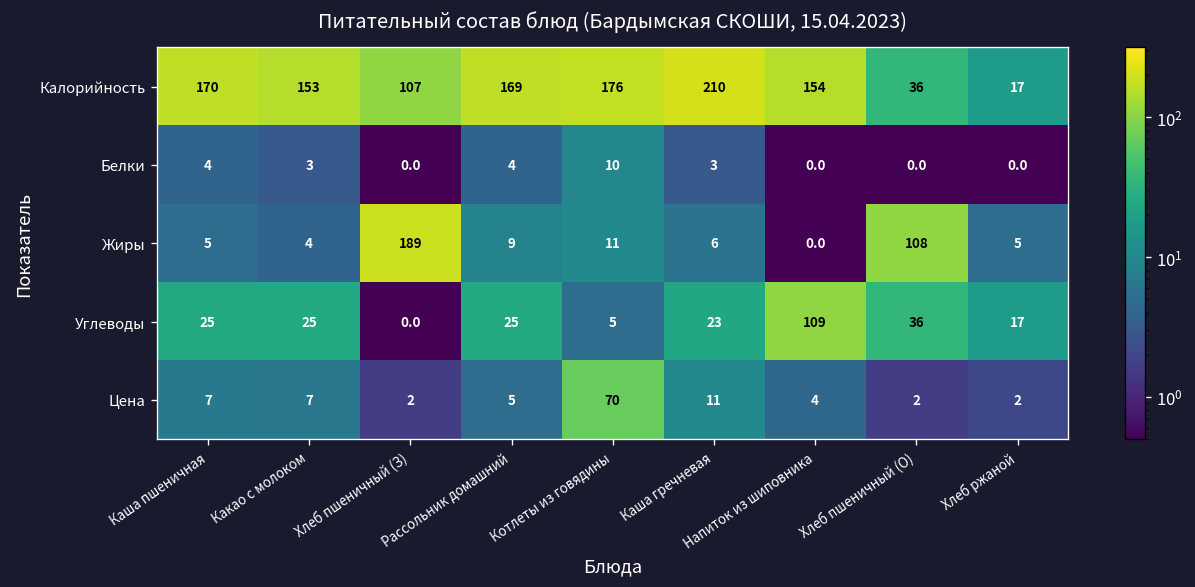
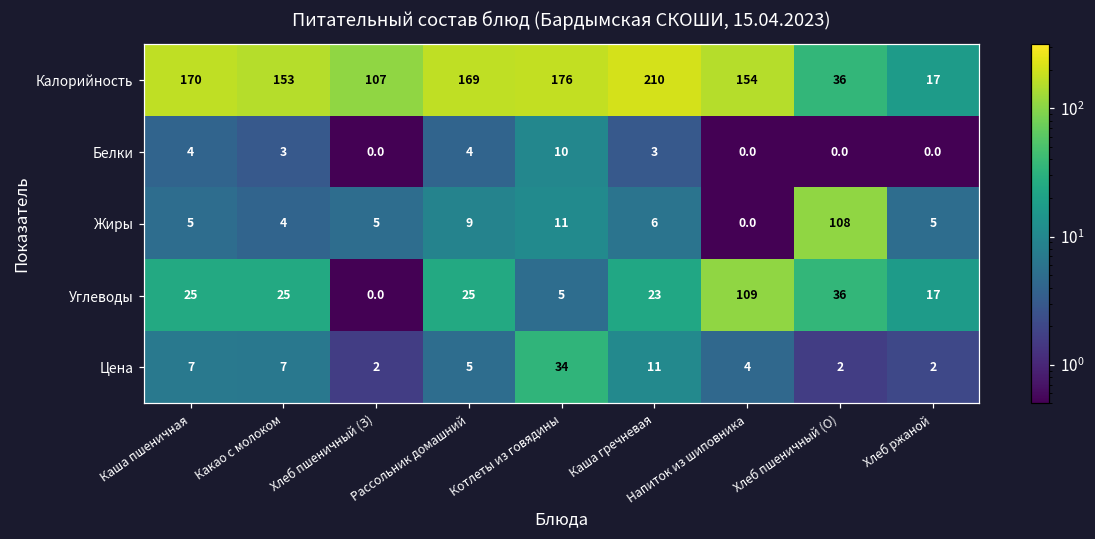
Жиры, Хлеб пшеничный (З): 189 -> 5
Цена, Котлеты из говядины: 70 -> 34
